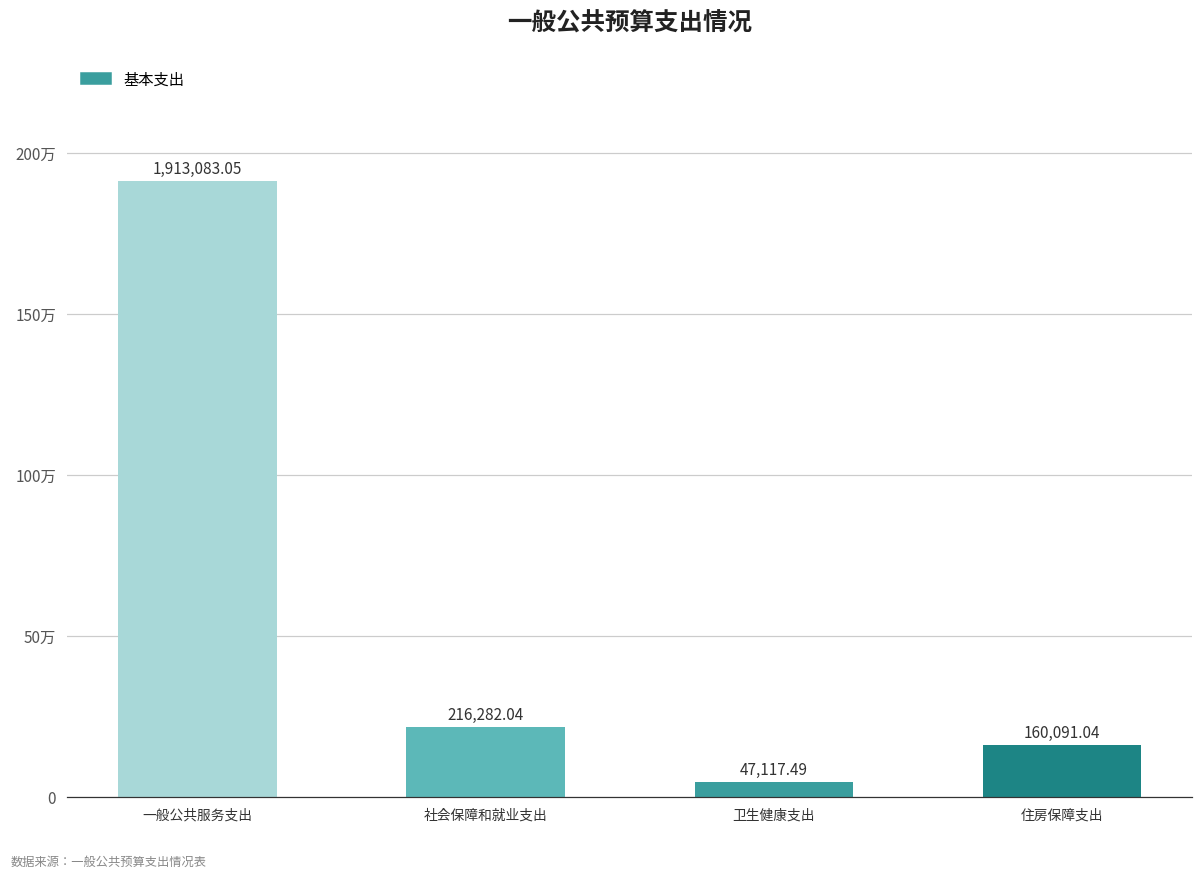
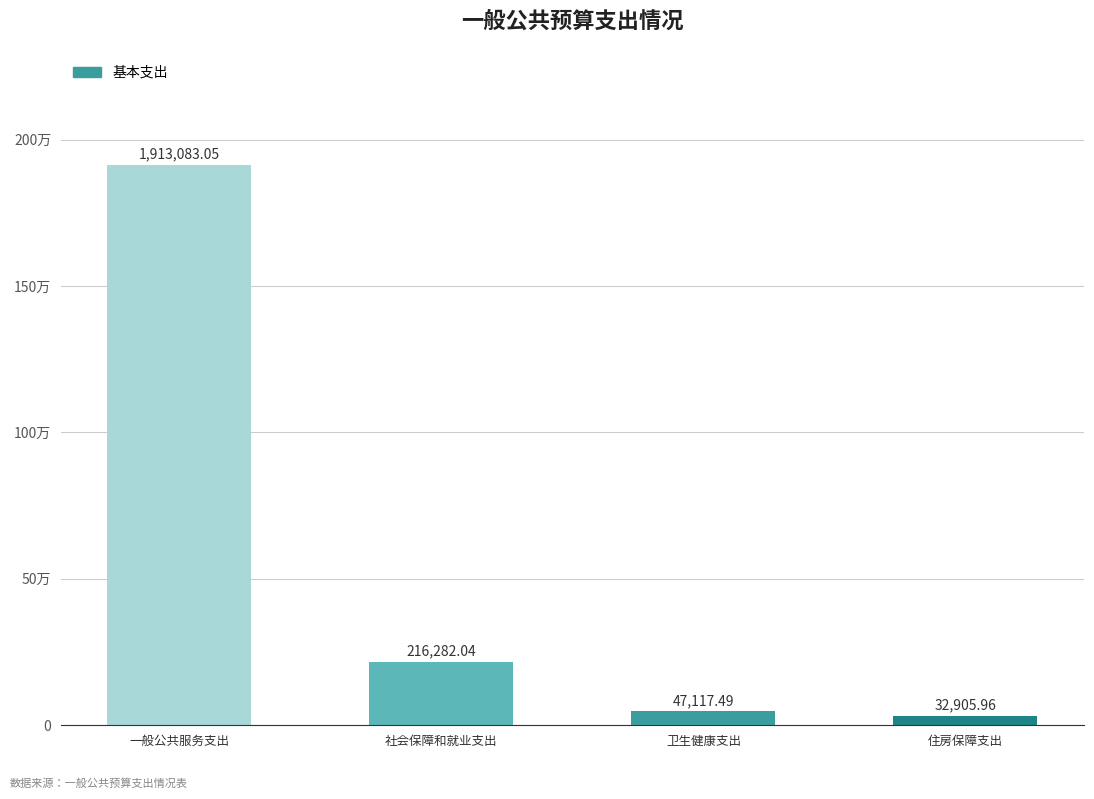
住房保障支出: 160,091.04 -> 32,905.96
